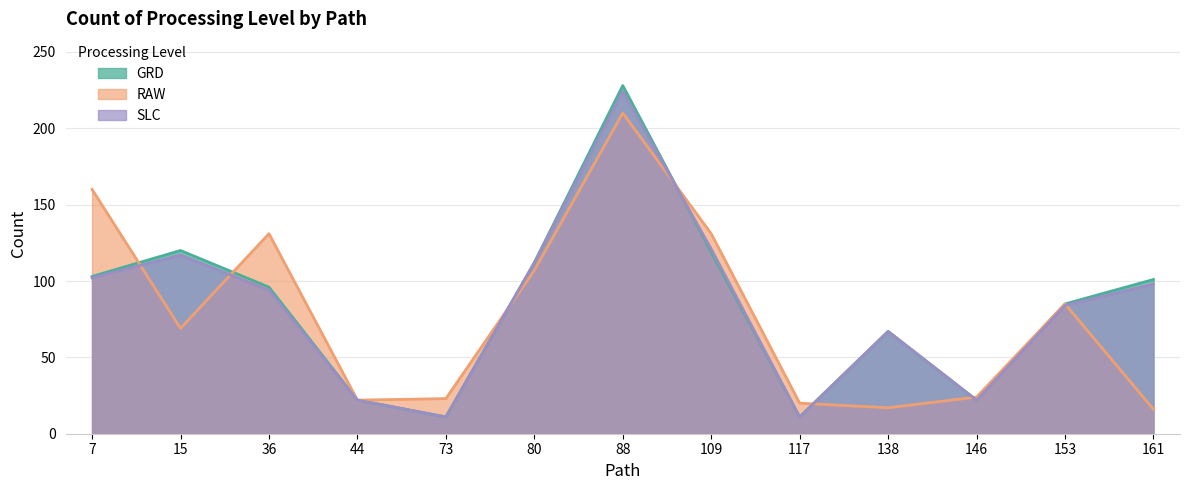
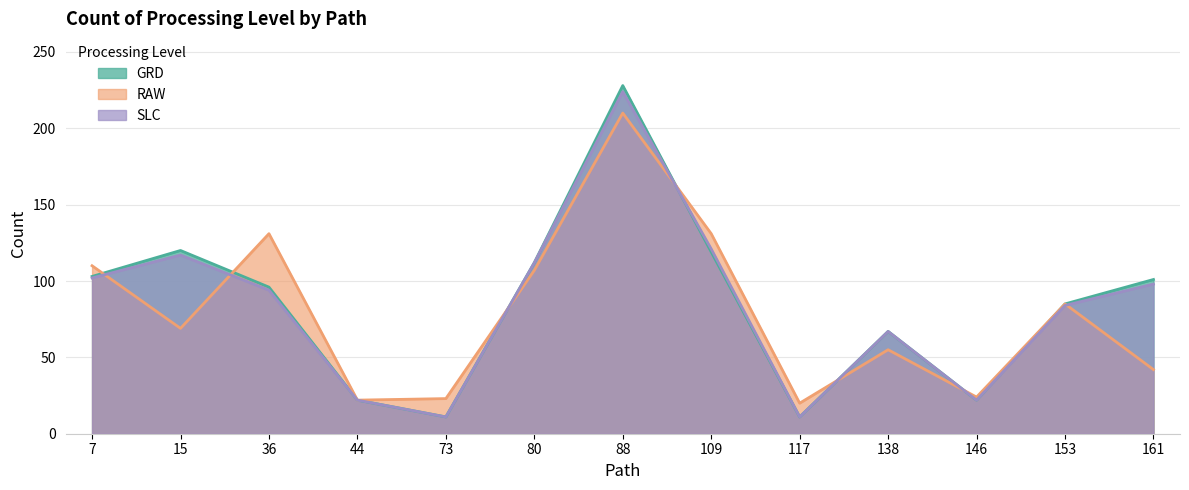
RAW, 7: 160 -> 110
RAW, 138: 17 -> 55
RAW, 161: 16 -> 42
